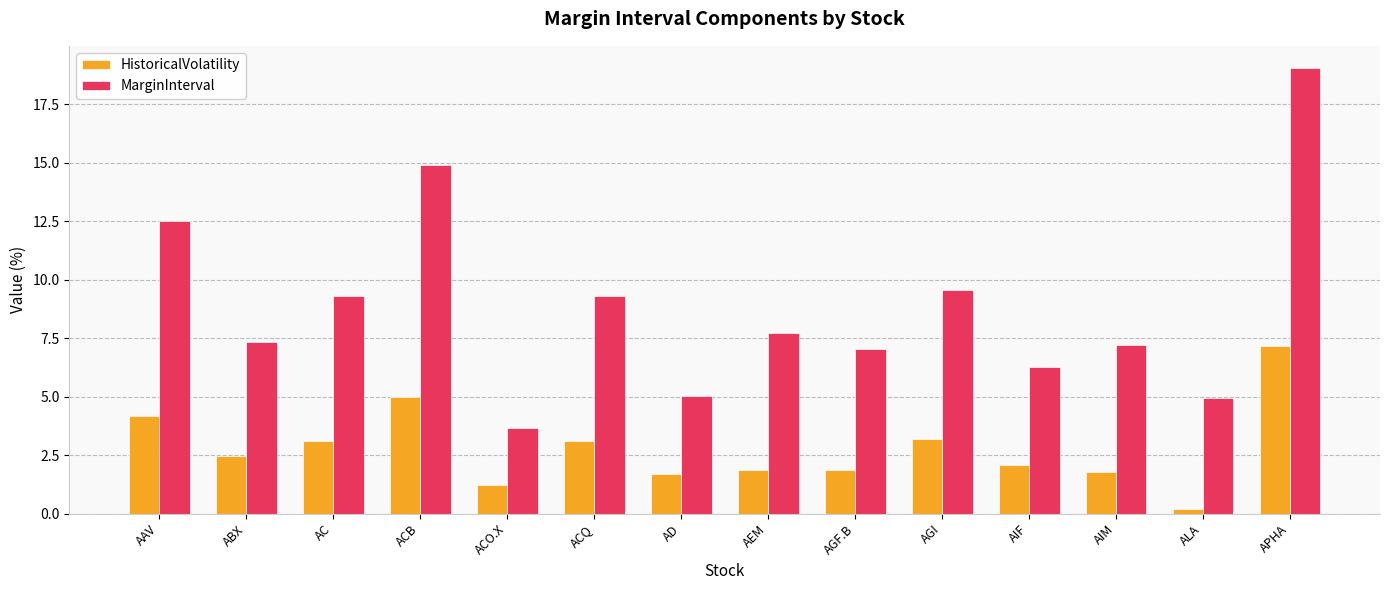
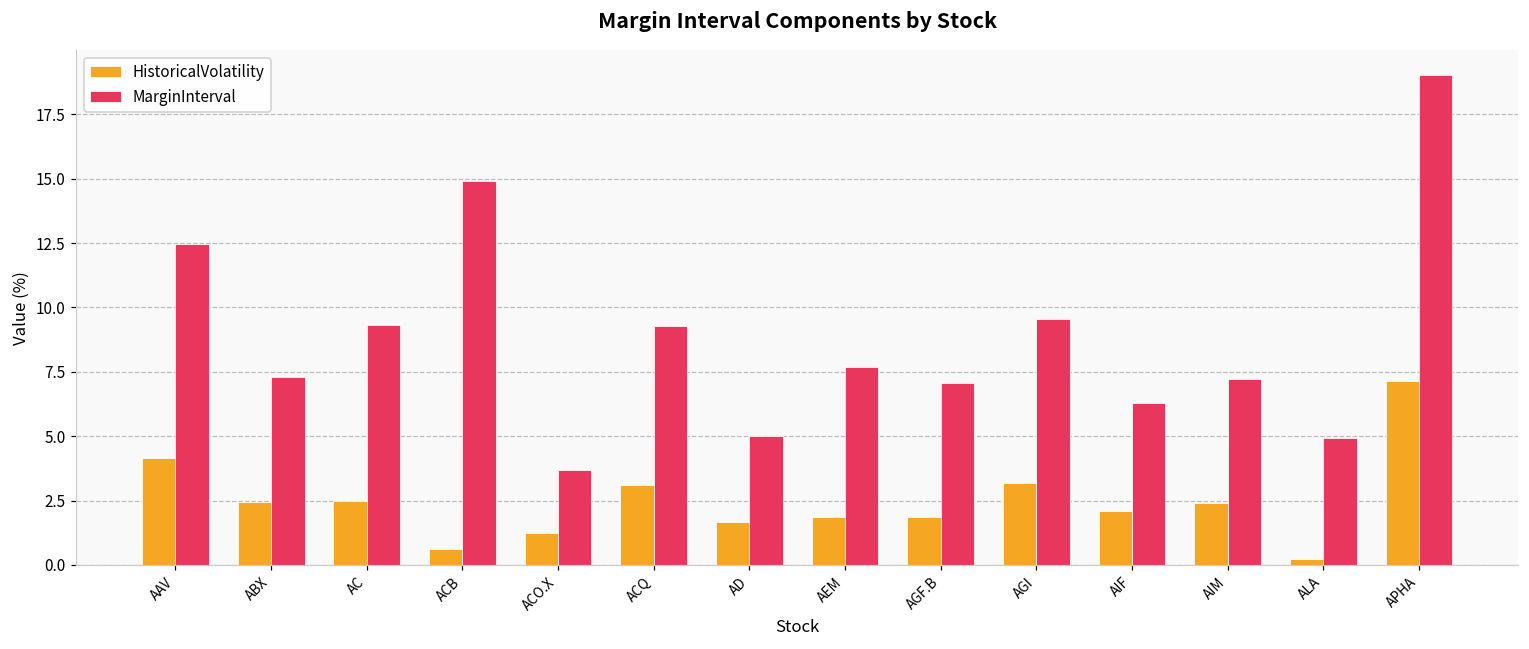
HistoricalVolatility, AC: 3.1 -> 2.5
HistoricalVolatility, ACB: 5.0 -> 0.6
HistoricalVolatility, AIM: 1.8 -> 2.4
